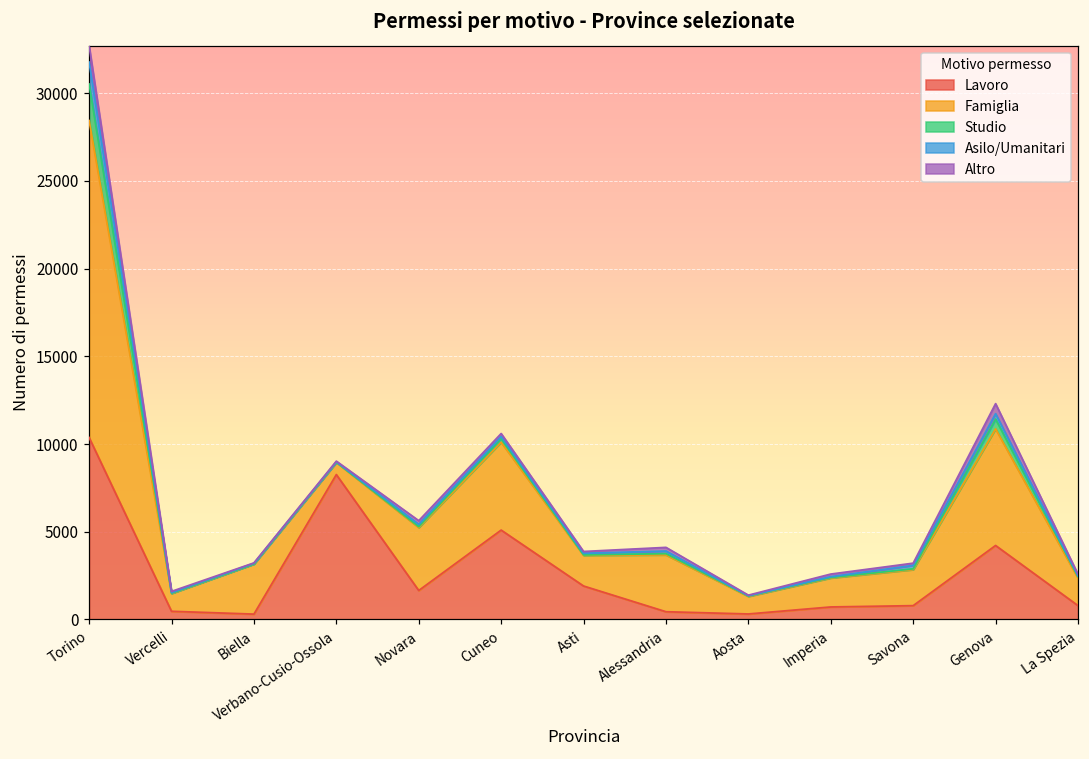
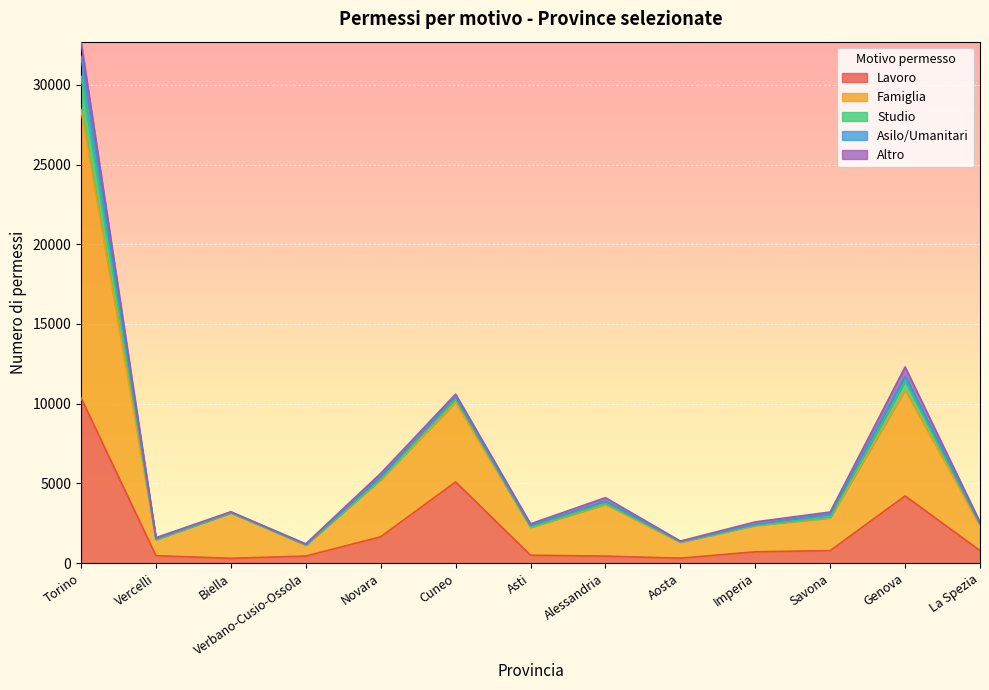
Lavoro, Verbano-Cusio-Ossola: 8300 -> 400
Lavoro, Asti: 1900 -> 500
